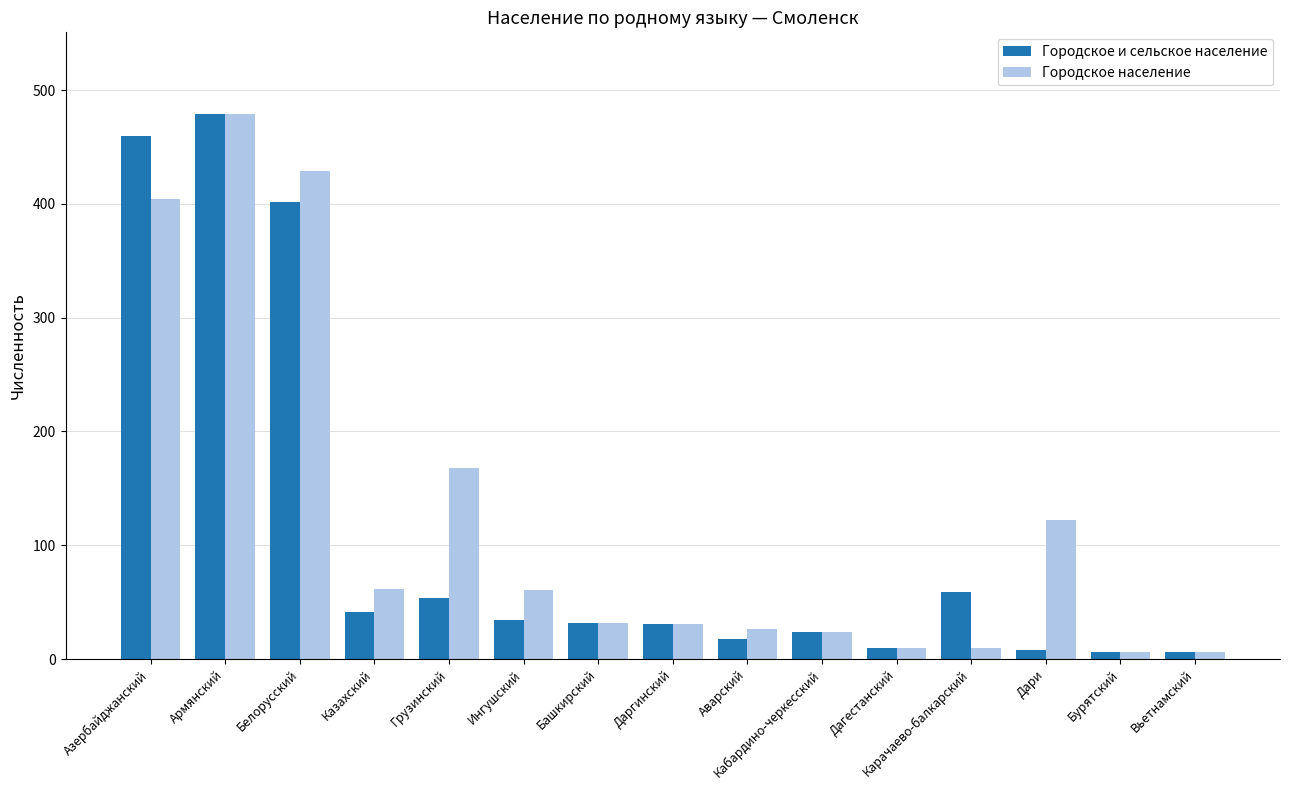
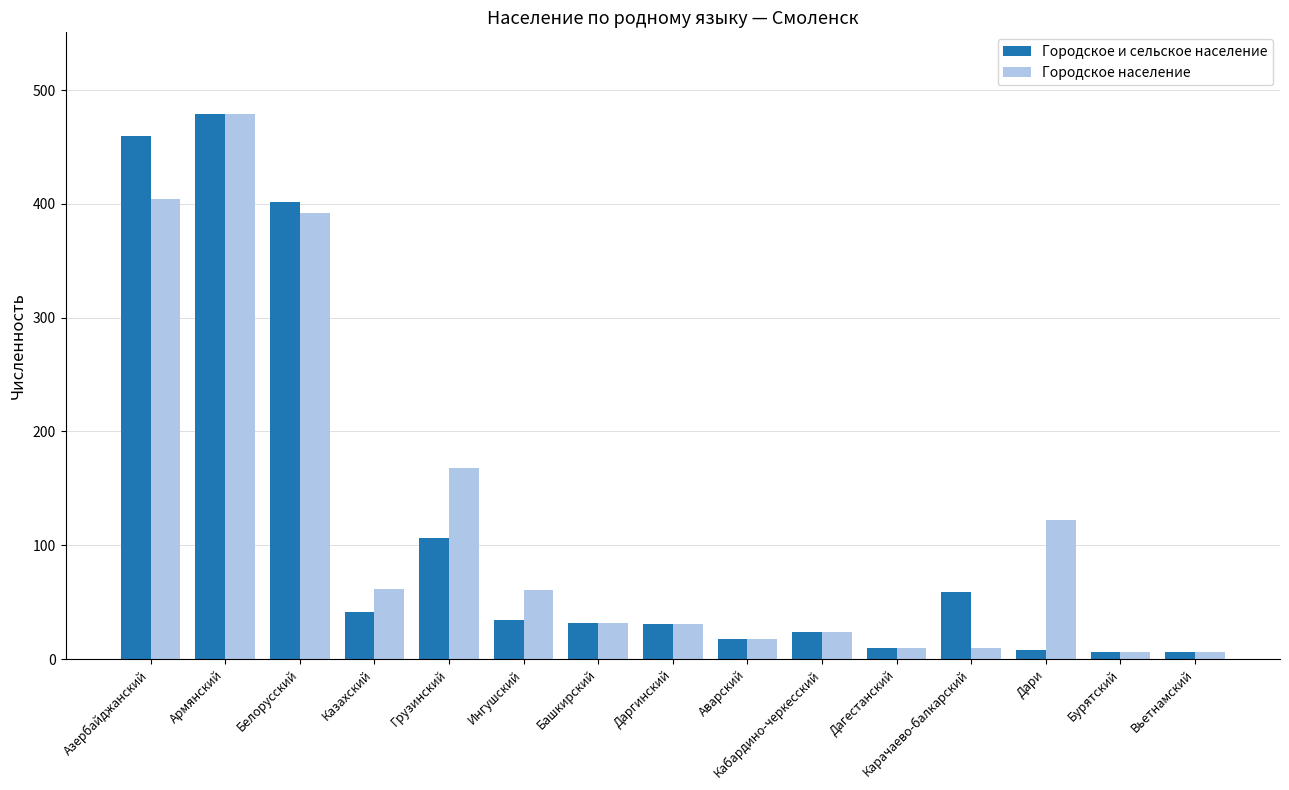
Городское население, Белорусский: 429 -> 392
Городское и сельское население, Грузинский: 54 -> 106
Городское население, Аварский: 26 -> 18
